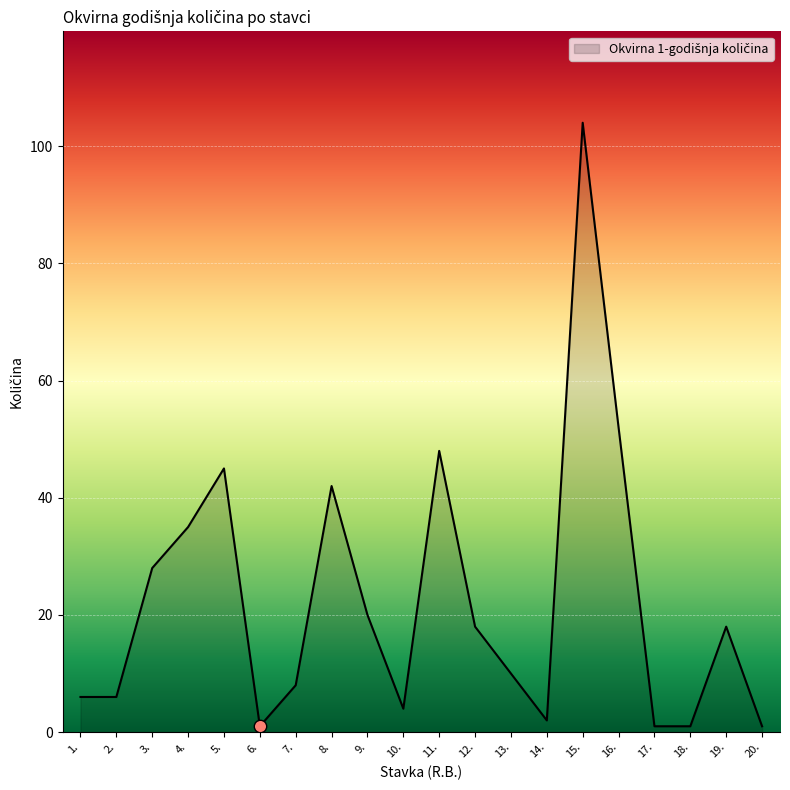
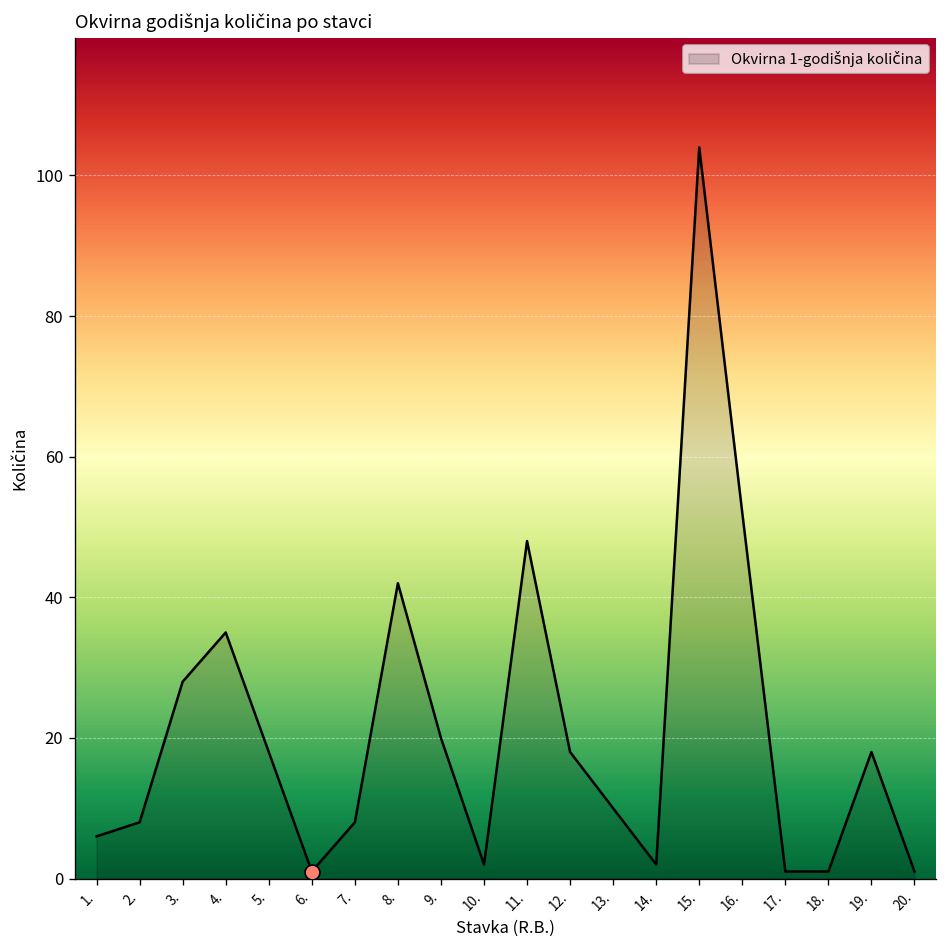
Okvirna 1-godišnja količina, 2.: 6 -> 8
Okvirna 1-godišnja količina, 5.: 45 -> 18
Okvirna 1-godišnja količina, 10.: 4 -> 2
